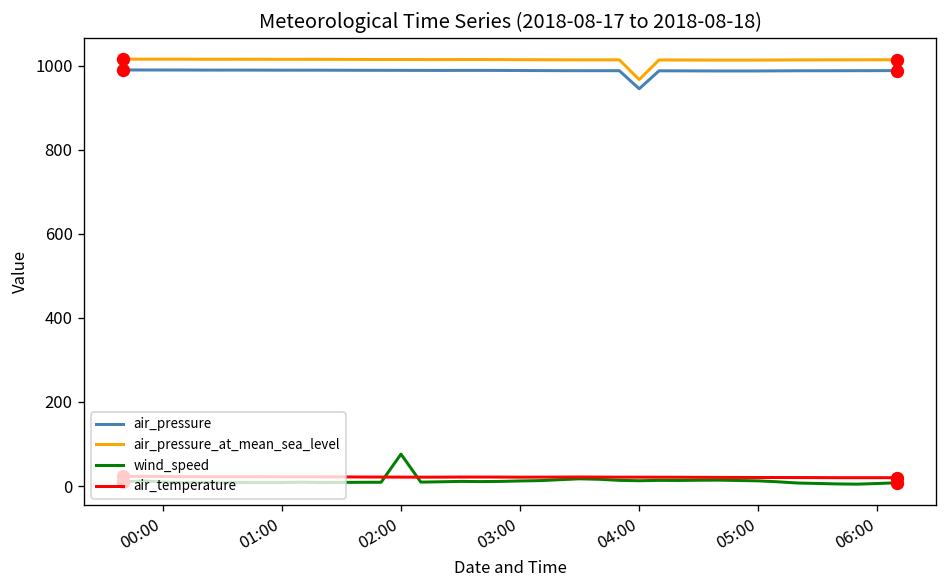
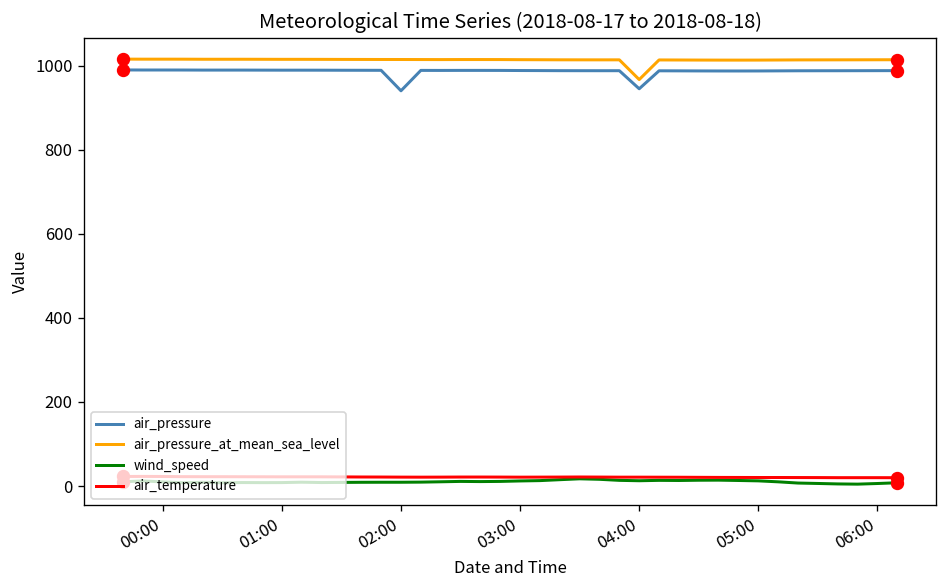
air_pressure, 02:00: 990 -> 940
wind_speed, 02:00: 80 -> 10
